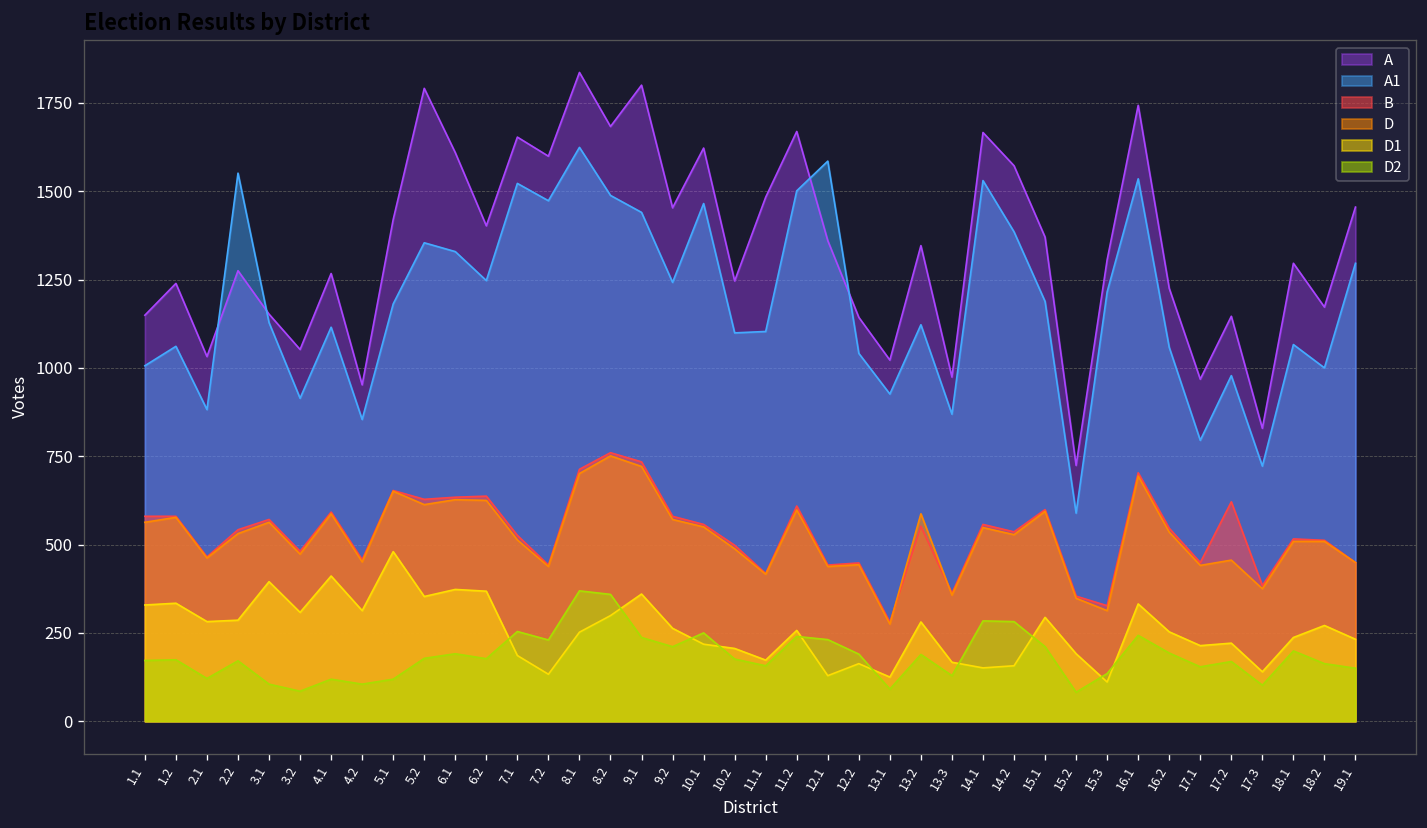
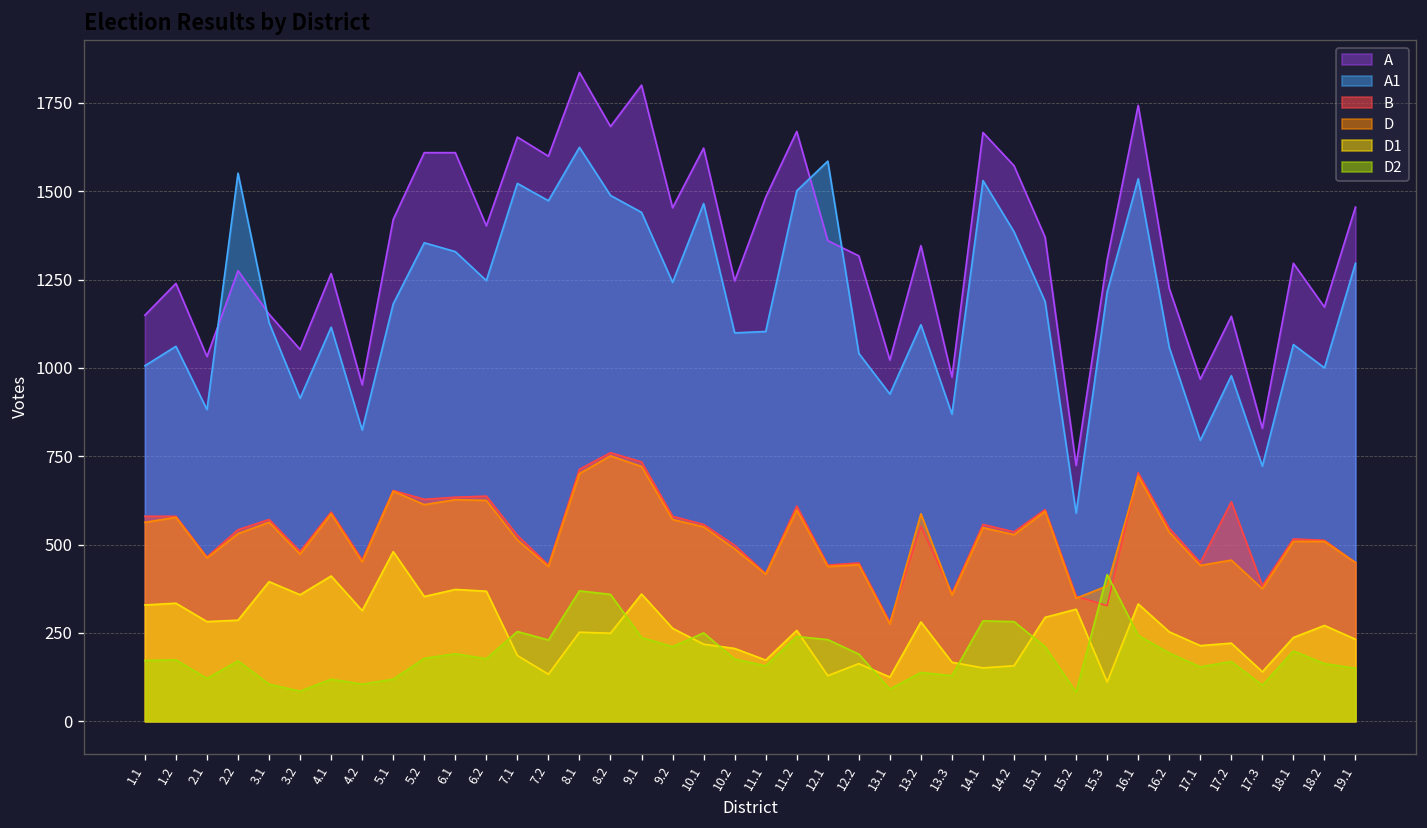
D1, 3.2: 310 -> 360
A1, 4.2: 850 -> 820
A, 5.2: 1790 -> 1610
D1, 8.2: 300 -> 250
A, 12.2: 1140 -> 1320
D2, 13.2: 190 -> 140
D1, 15.2: 190 -> 320
D, 15.3: 310 -> 380
D2, 15.3: 140 -> 420
